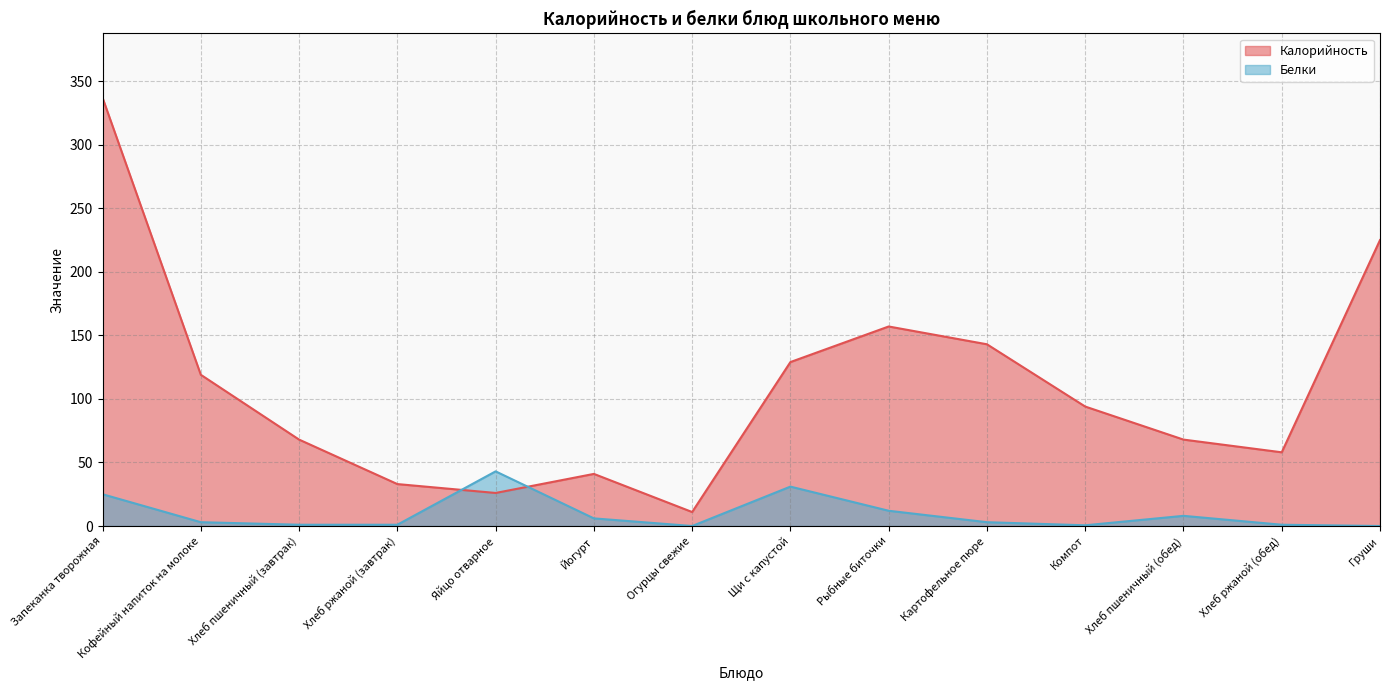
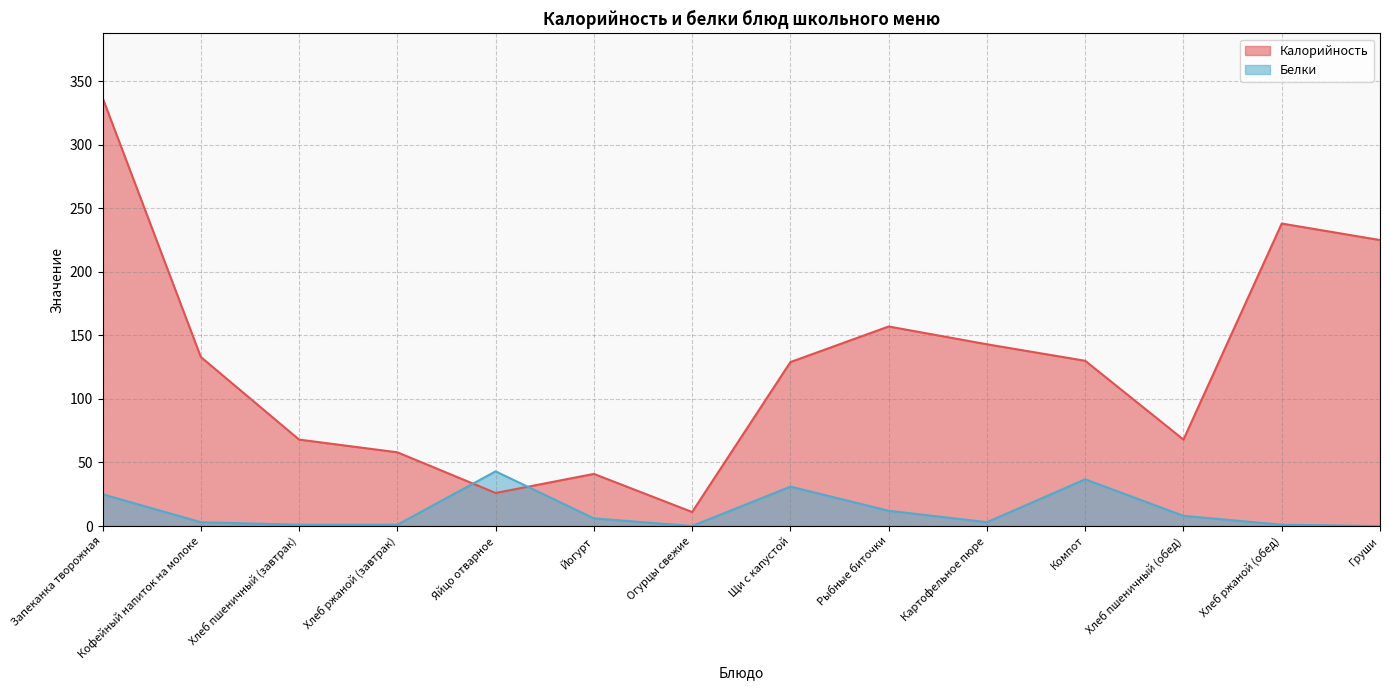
Калорийность, Кофейный напиток на молоке: 119 -> 133
Калорийность, Хлеб ржаной (завтрак): 33 -> 58
Калорийность, Компот: 94 -> 130
Белки, Компот: 1 -> 37
Калорийность, Хлеб ржаной (обед): 58 -> 238
